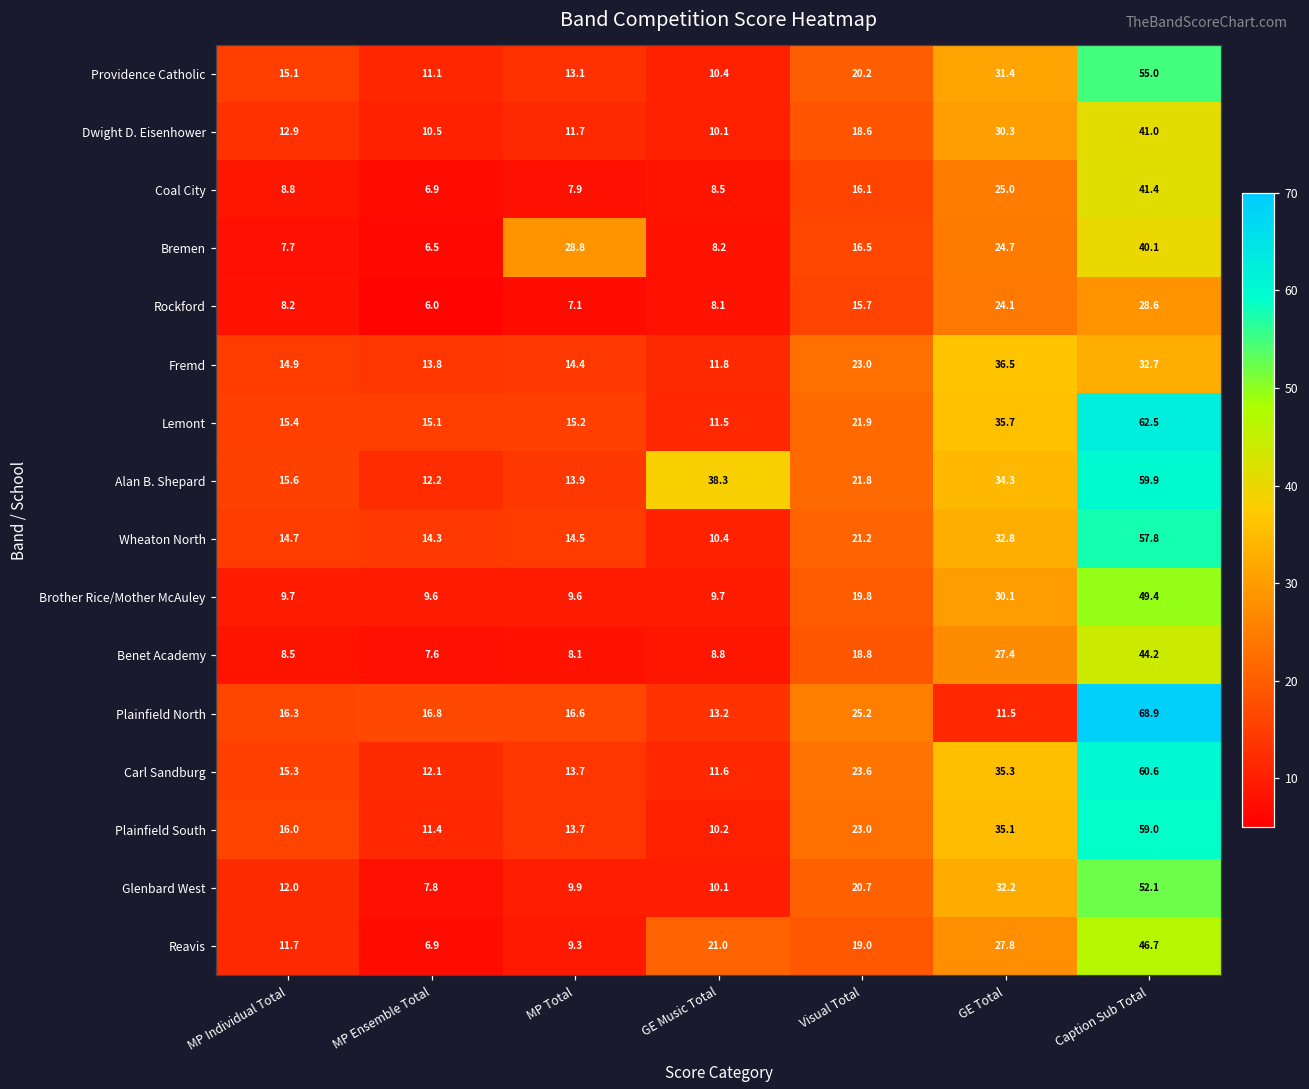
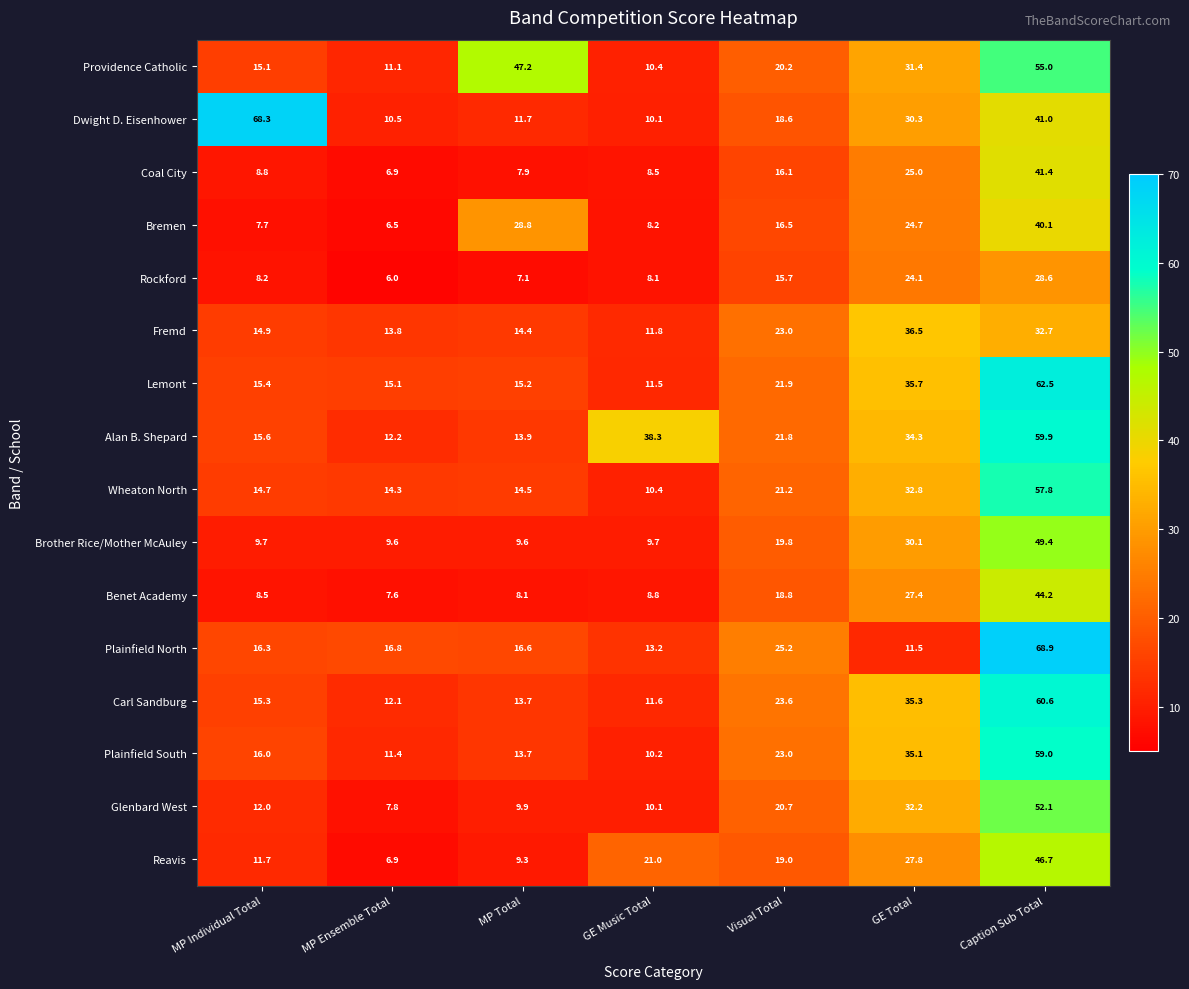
Providence Catholic, MP Total: 13.1 -> 47.2
Dwight D. Eisenhower, MP Individual Total: 12.9 -> 68.3
